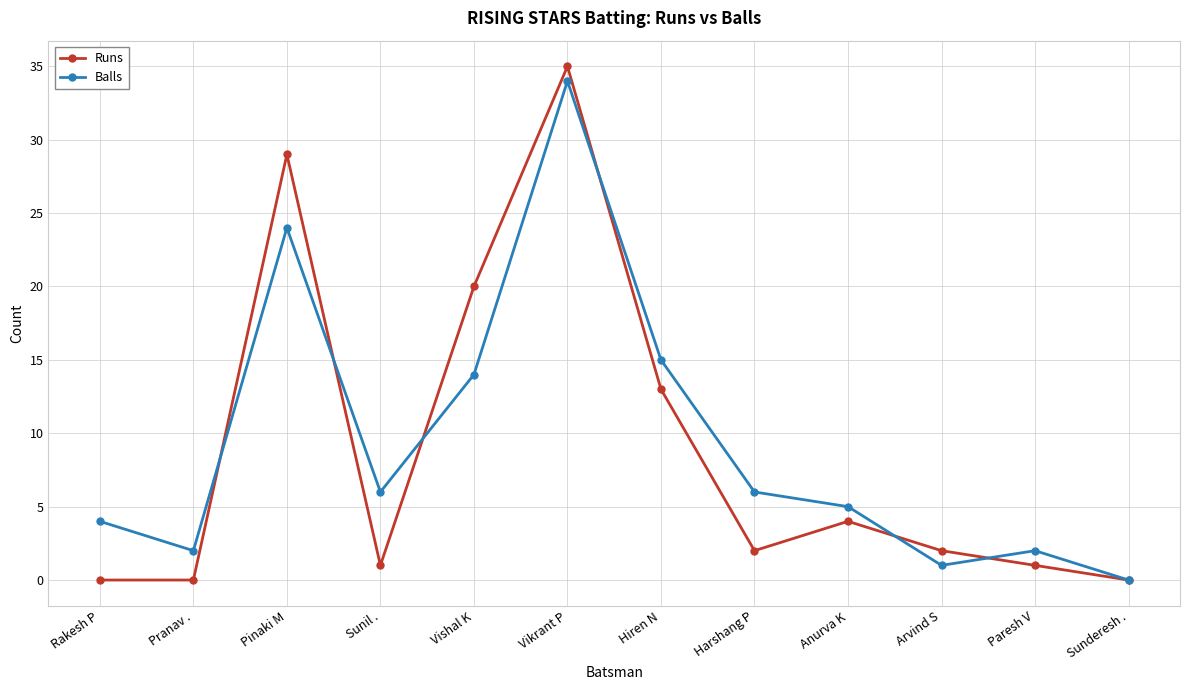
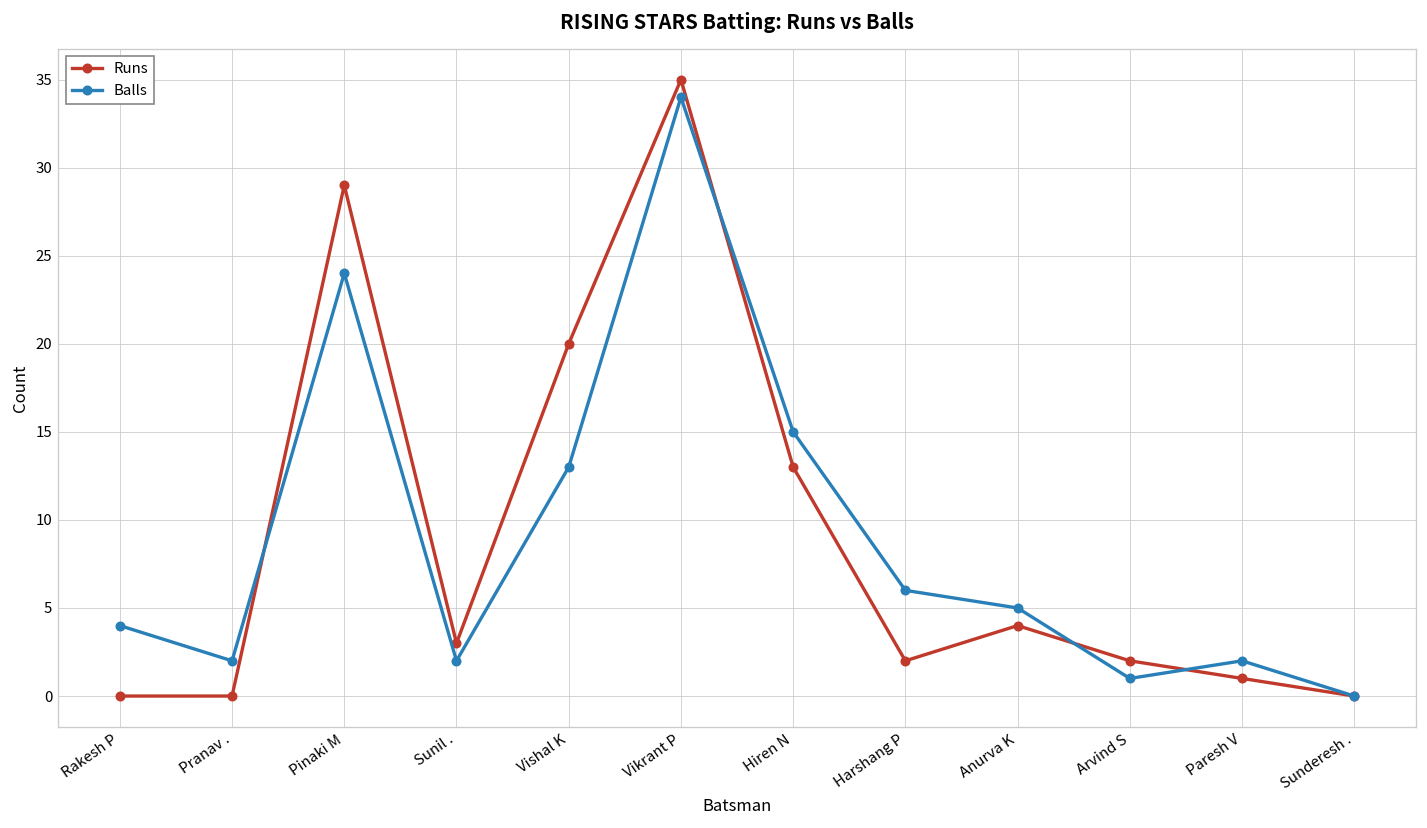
Runs, Sunil .: 1 -> 3
Balls, Sunil .: 6 -> 2
Balls, Vishal K: 14 -> 13
